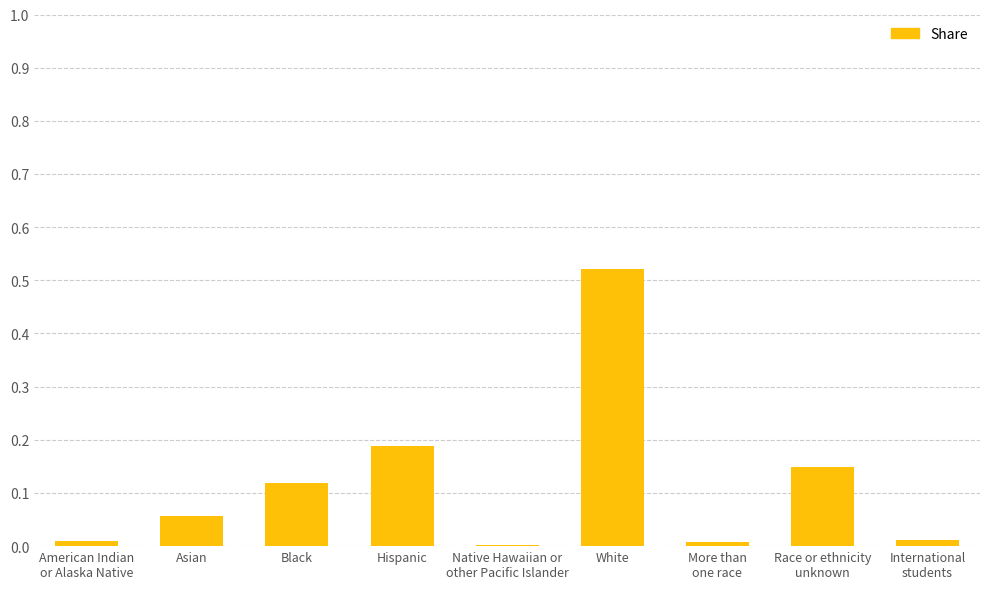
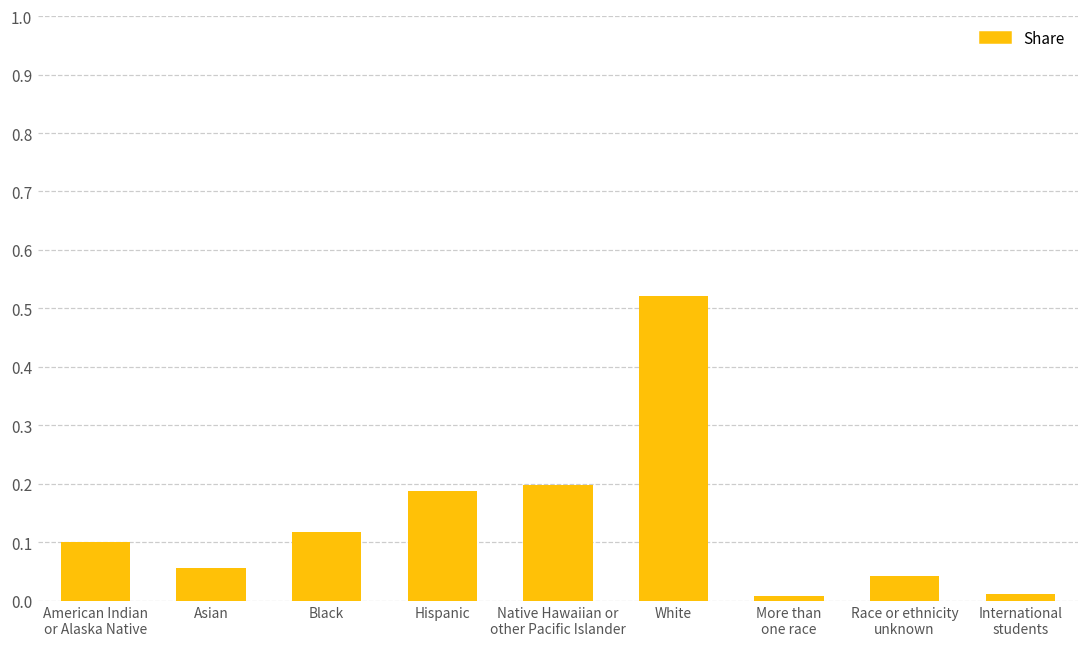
American Indian or Alaska Native: 0.01 -> 0.10
Native Hawaiian or other Pacific Islander: 0.00 -> 0.20
Race or ethnicity unknown: 0.15 -> 0.04
